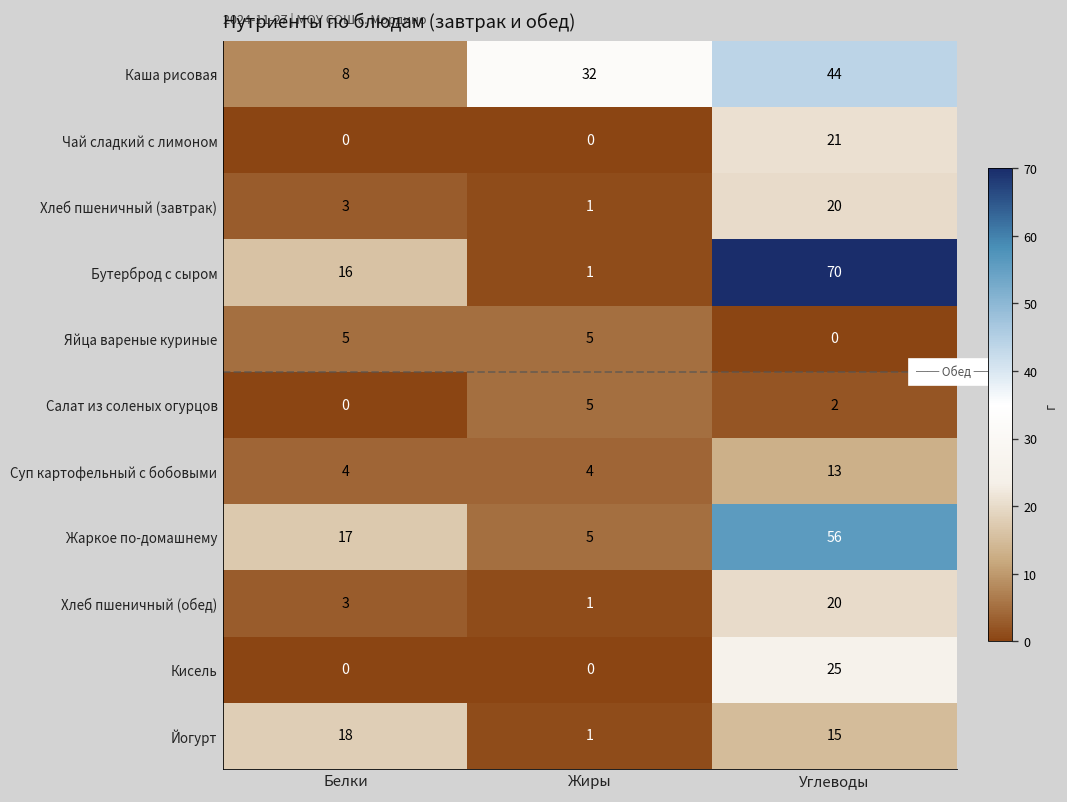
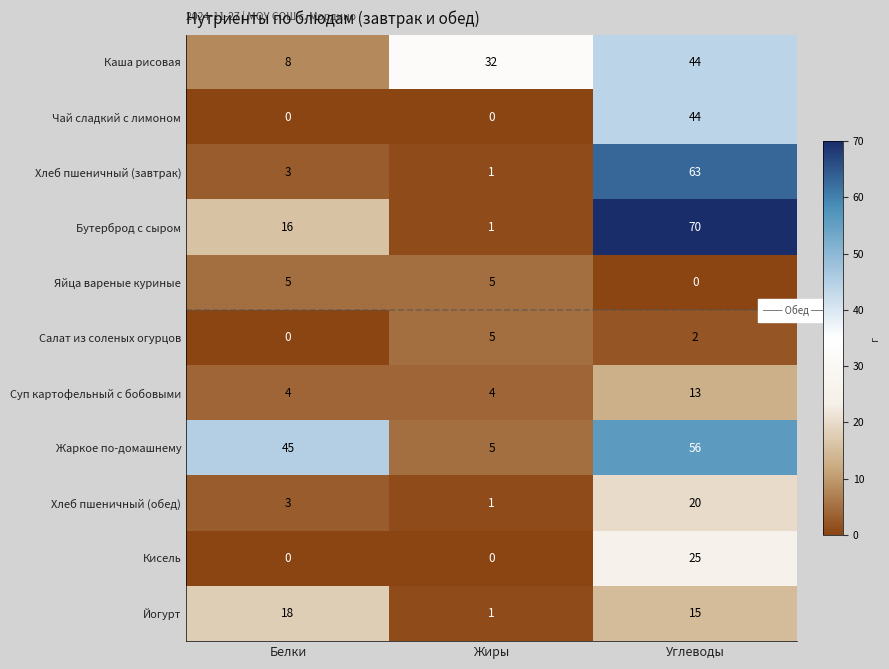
Чай сладкий с лимоном, Углеводы: 21 -> 44
Хлеб пшеничный (завтрак), Углеводы: 20 -> 63
Жаркое по-домашнему, Белки: 17 -> 45
